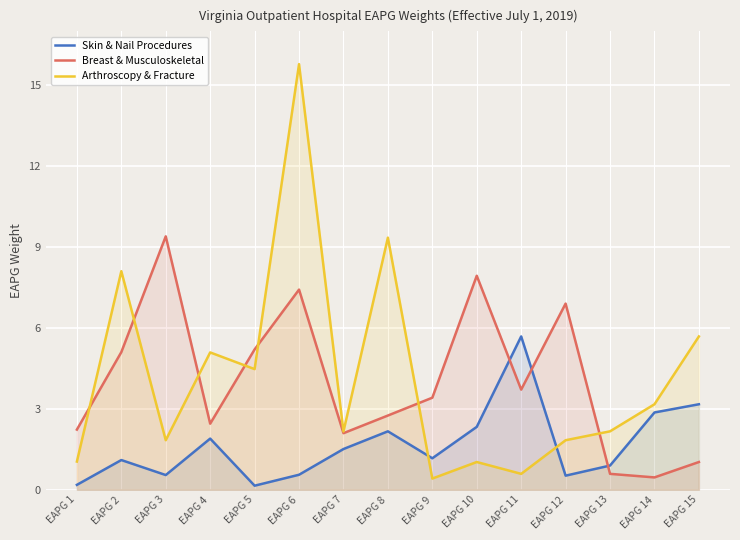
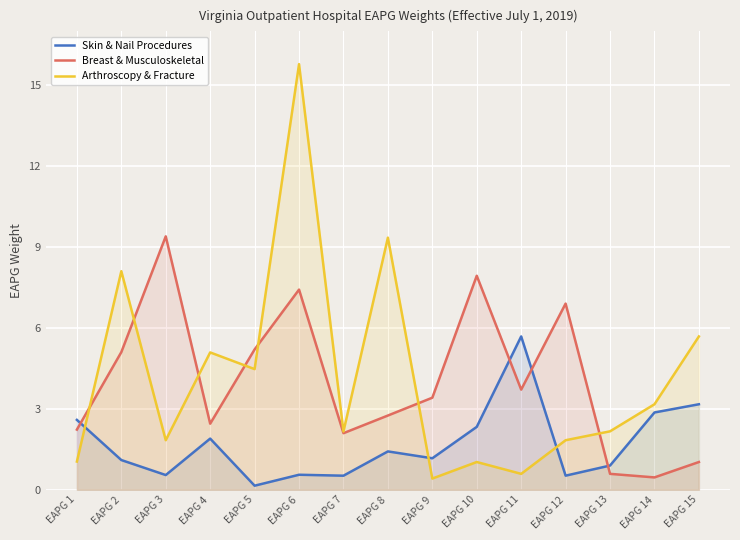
Skin & Nail Procedures, EAPG 1: 0.2 -> 2.6
Skin & Nail Procedures, EAPG 7: 1.5 -> 0.5
Skin & Nail Procedures, EAPG 8: 2.2 -> 1.4
